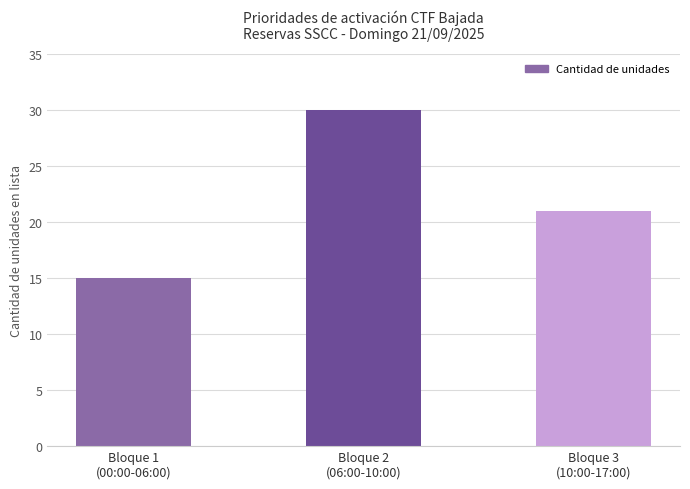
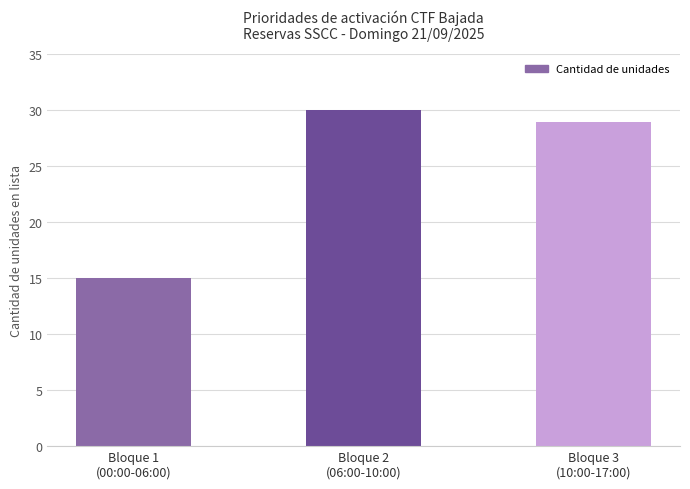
Bloque 3 (10:00-17:00): 21 -> 29
